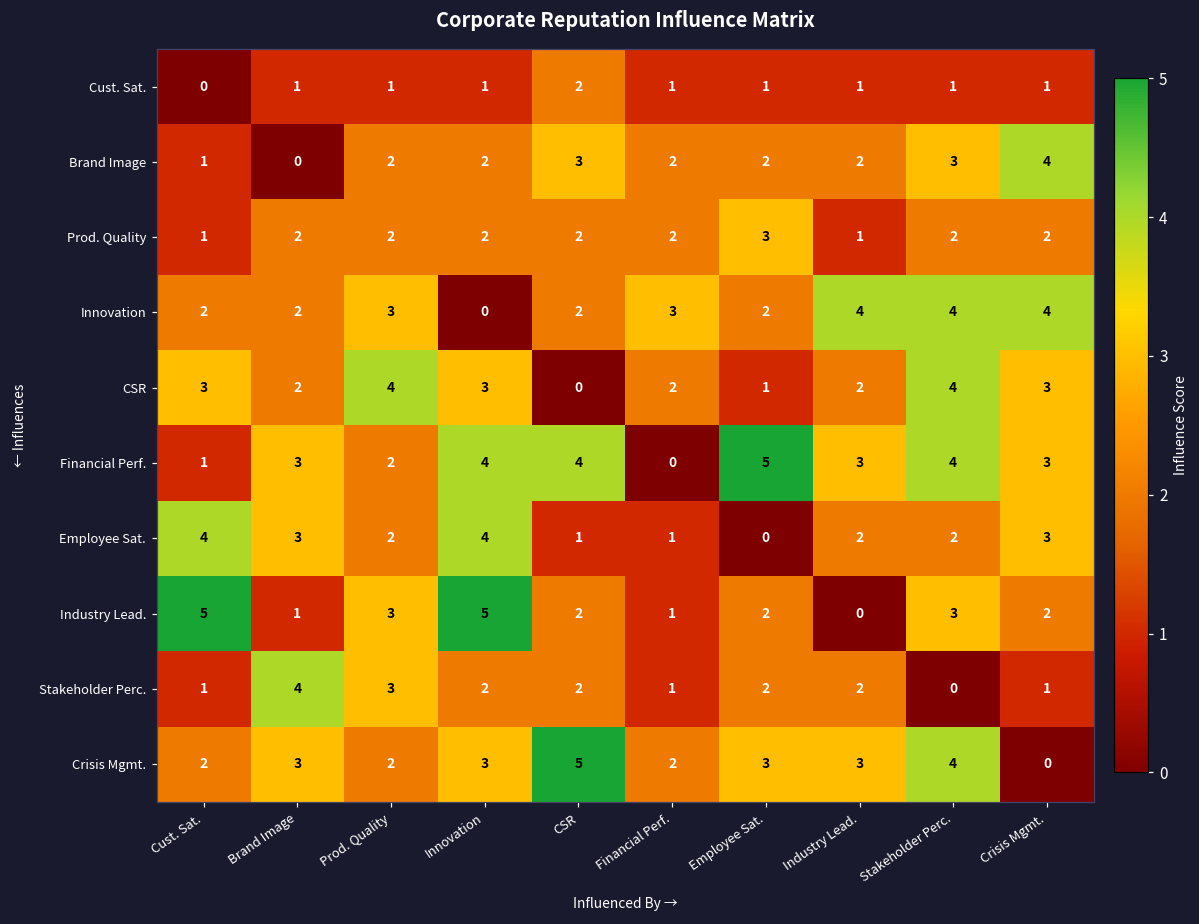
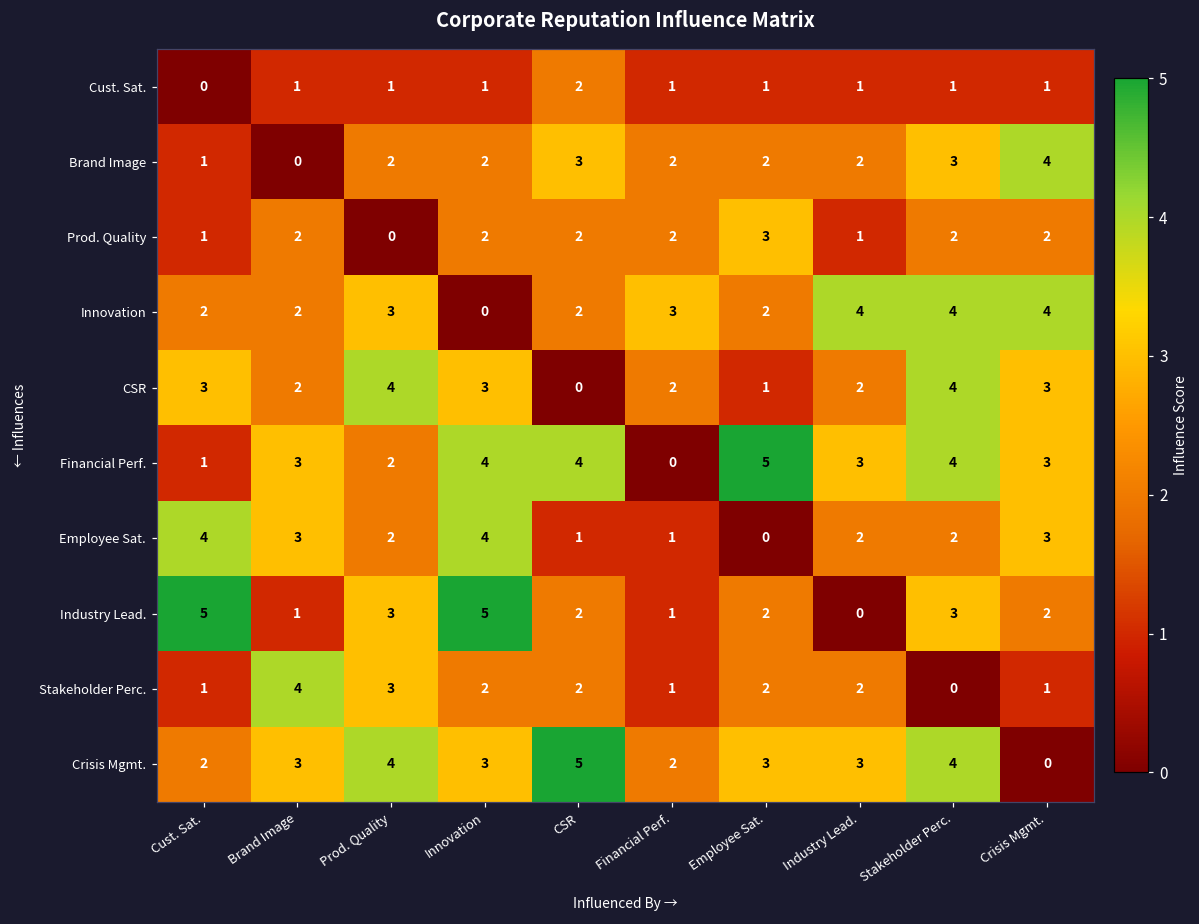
Prod. Quality, Prod. Quality: 2 -> 0
Crisis Mgmt., Prod. Quality: 2 -> 4
